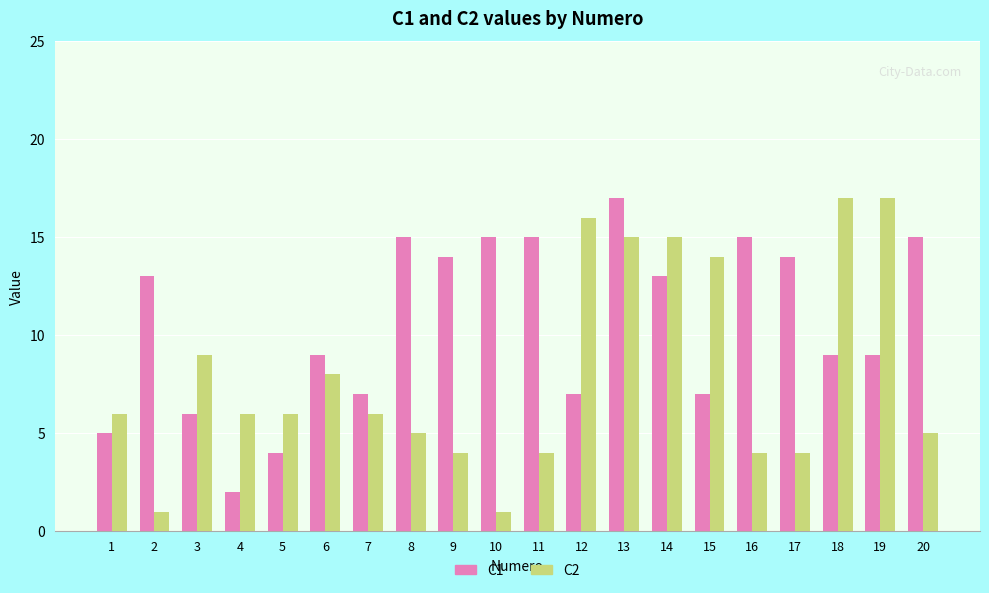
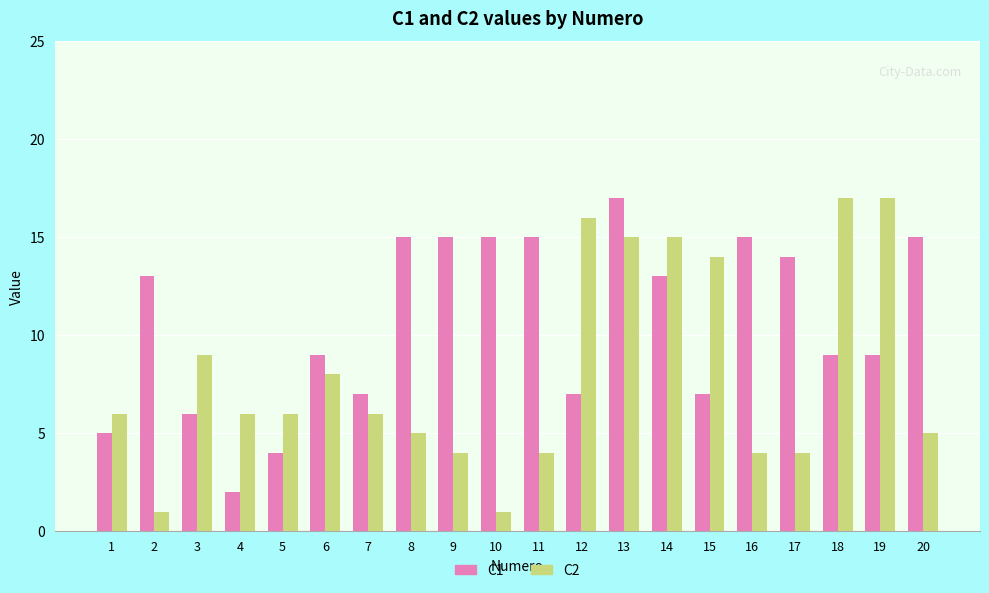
C1, 9: 14 -> 15
